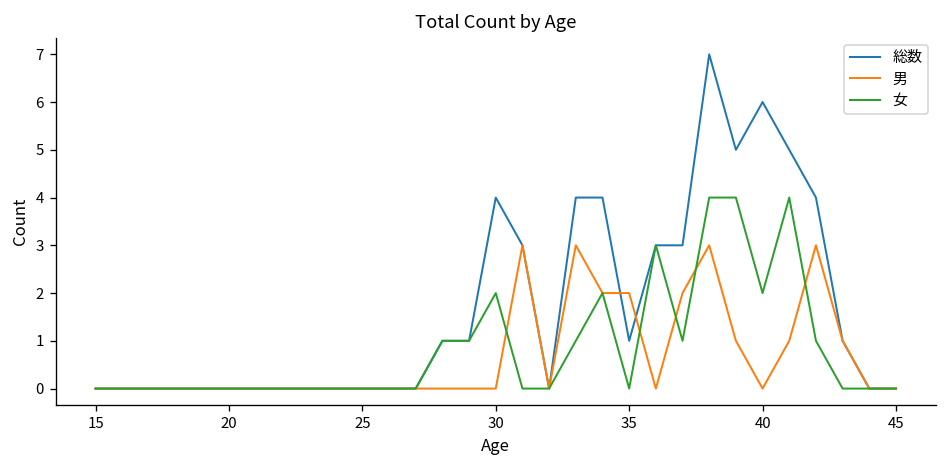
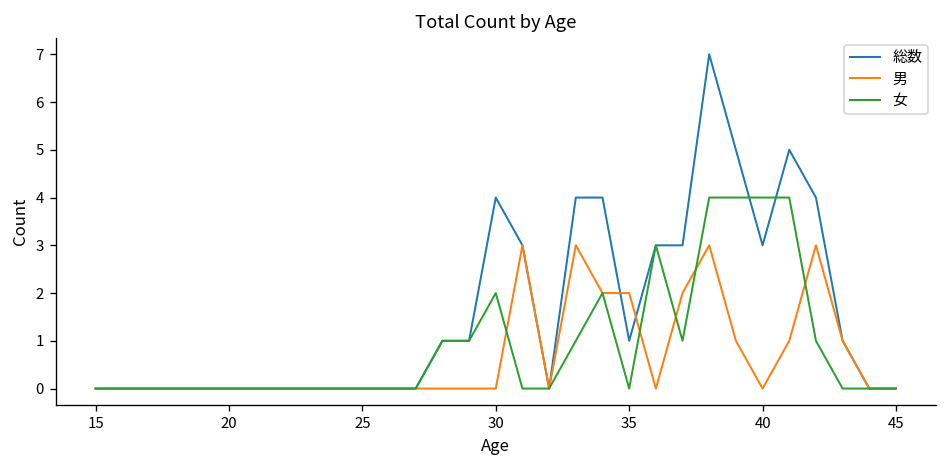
総数, 40: 6 -> 3
女, 40: 2 -> 4
